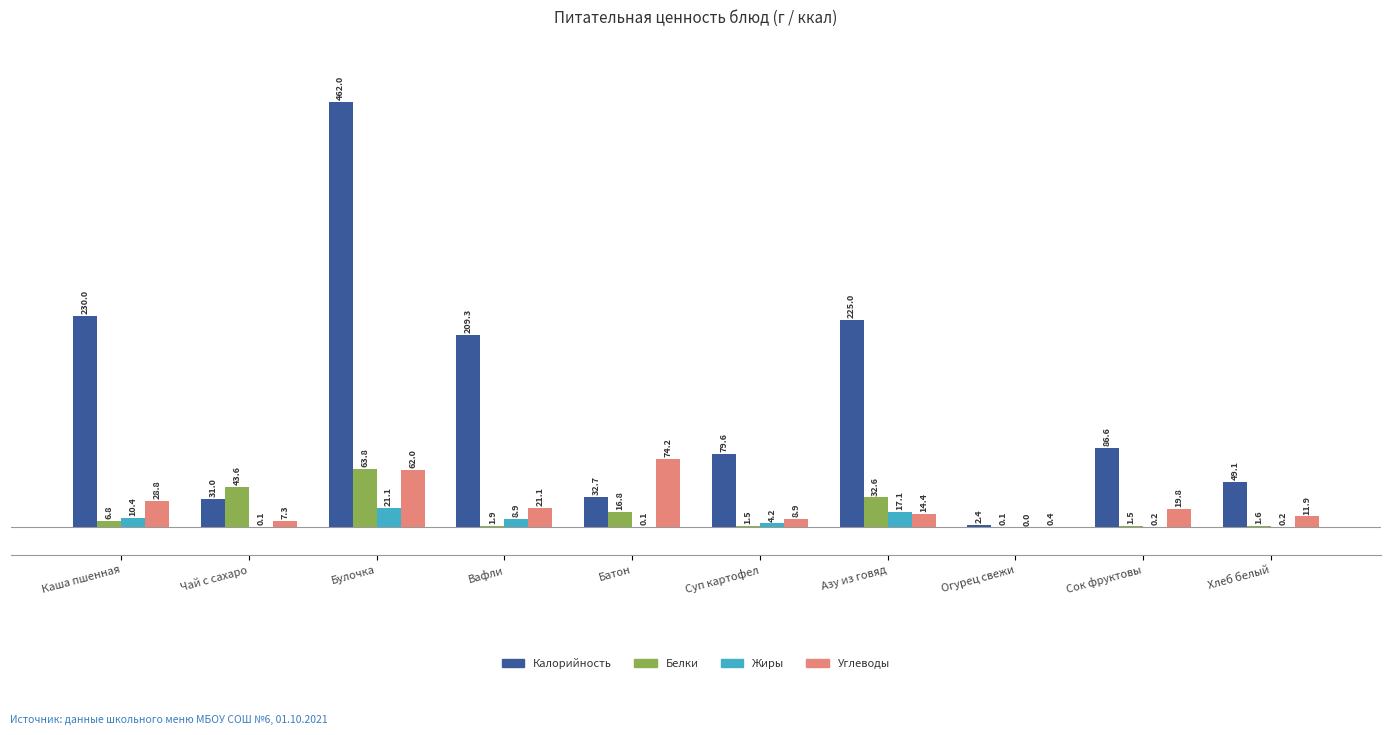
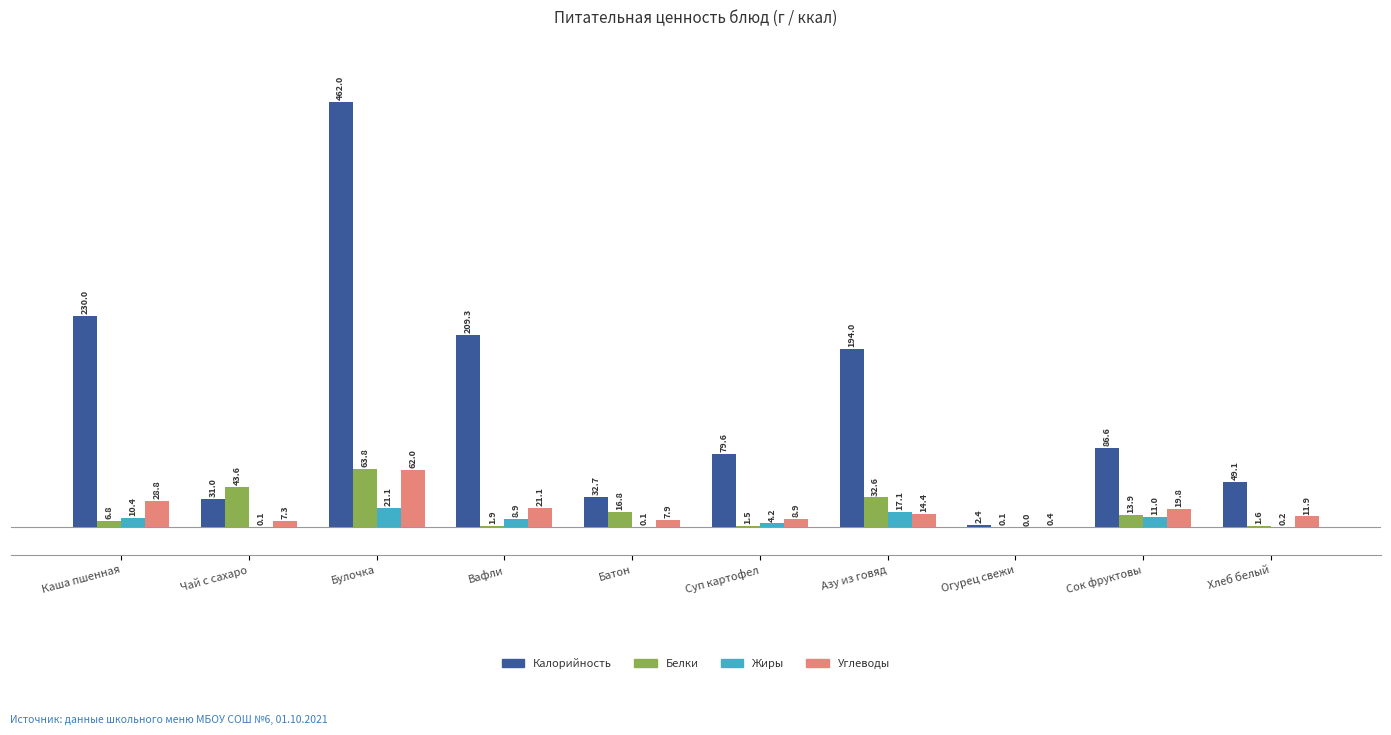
Углеводы, Батон: 74.2 -> 7.9
Калорийность, Азу из говяд: 225.0 -> 194.0
Белки, Сок фруктовы: 1.5 -> 13.9
Жиры, Сок фруктовы: 0.2 -> 11.0
